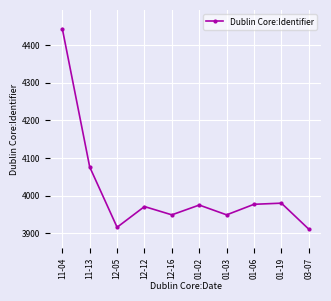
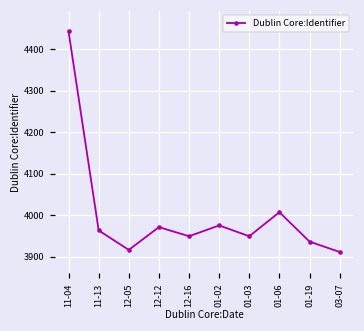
11-13: 4080 -> 3960
01-06: 3980 -> 4010
01-19: 3980 -> 3940
